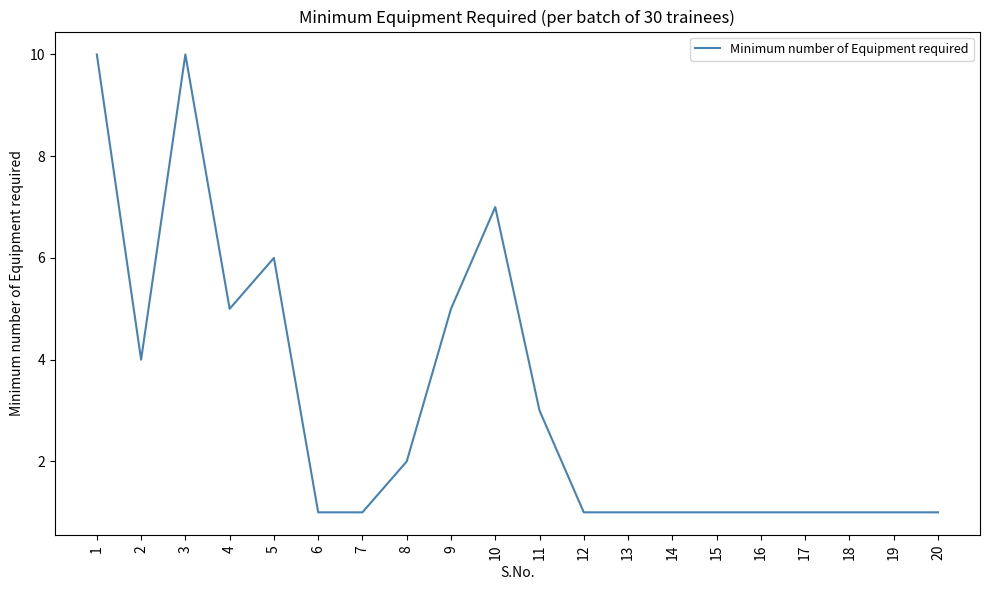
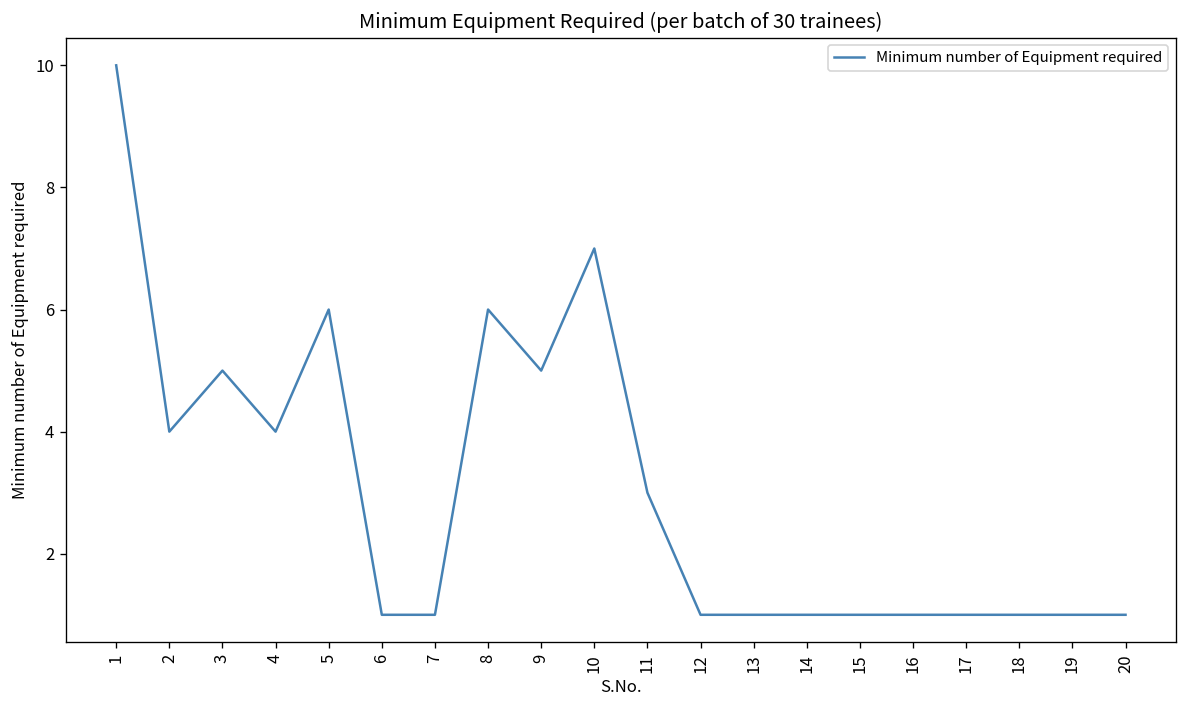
3: 10 -> 5
4: 5 -> 4
8: 2 -> 6
